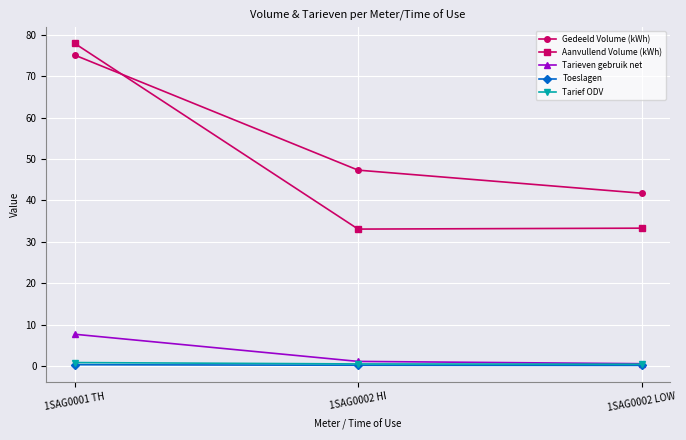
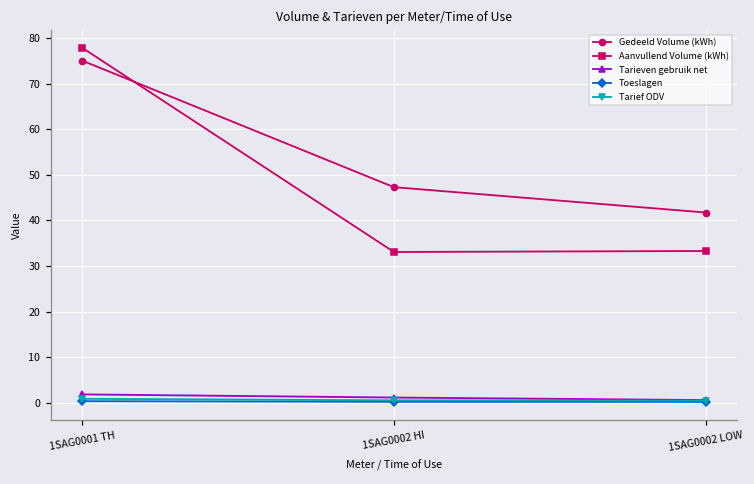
Tarieven gebruik net, 1SAG0001 TH: 8 -> 2
